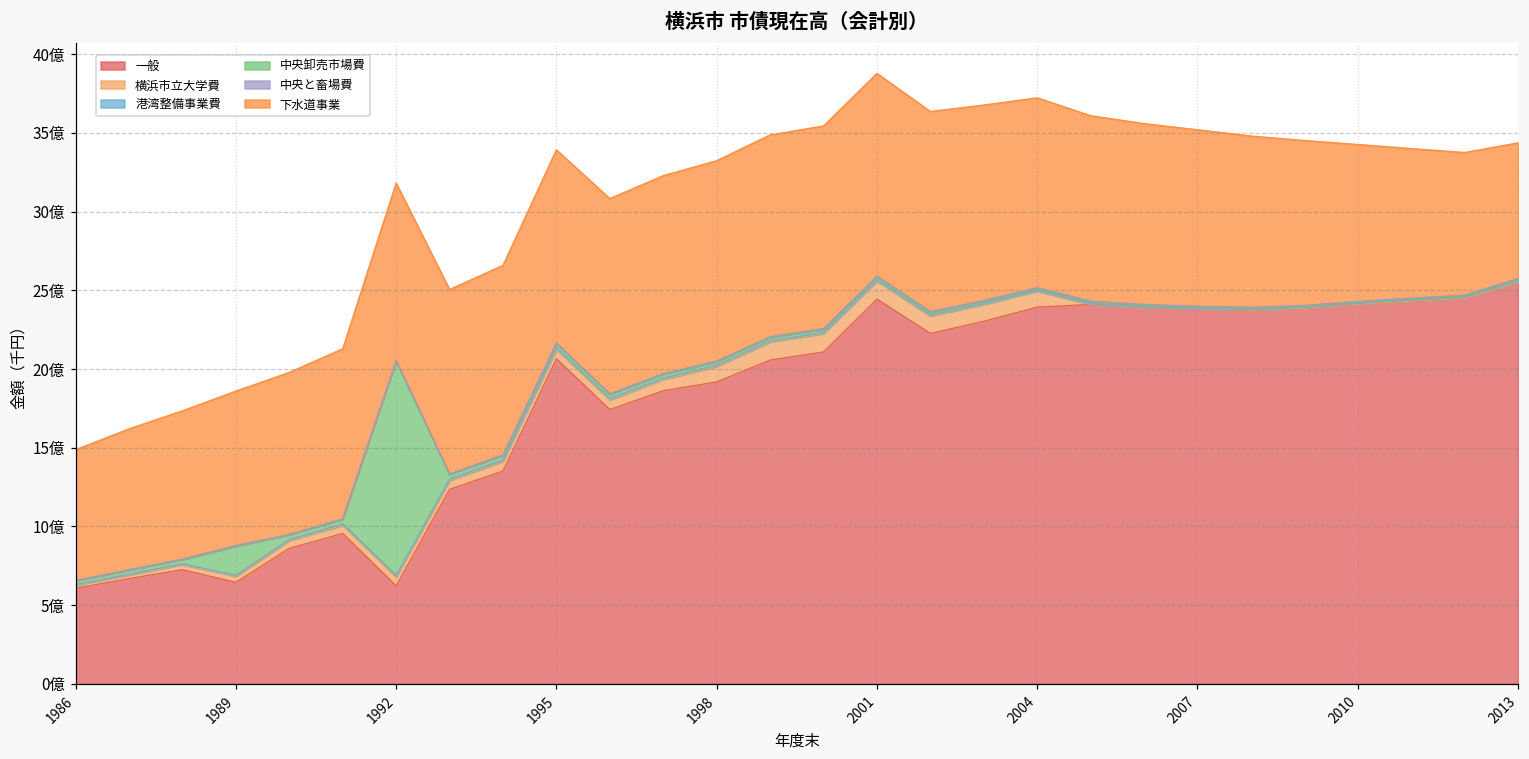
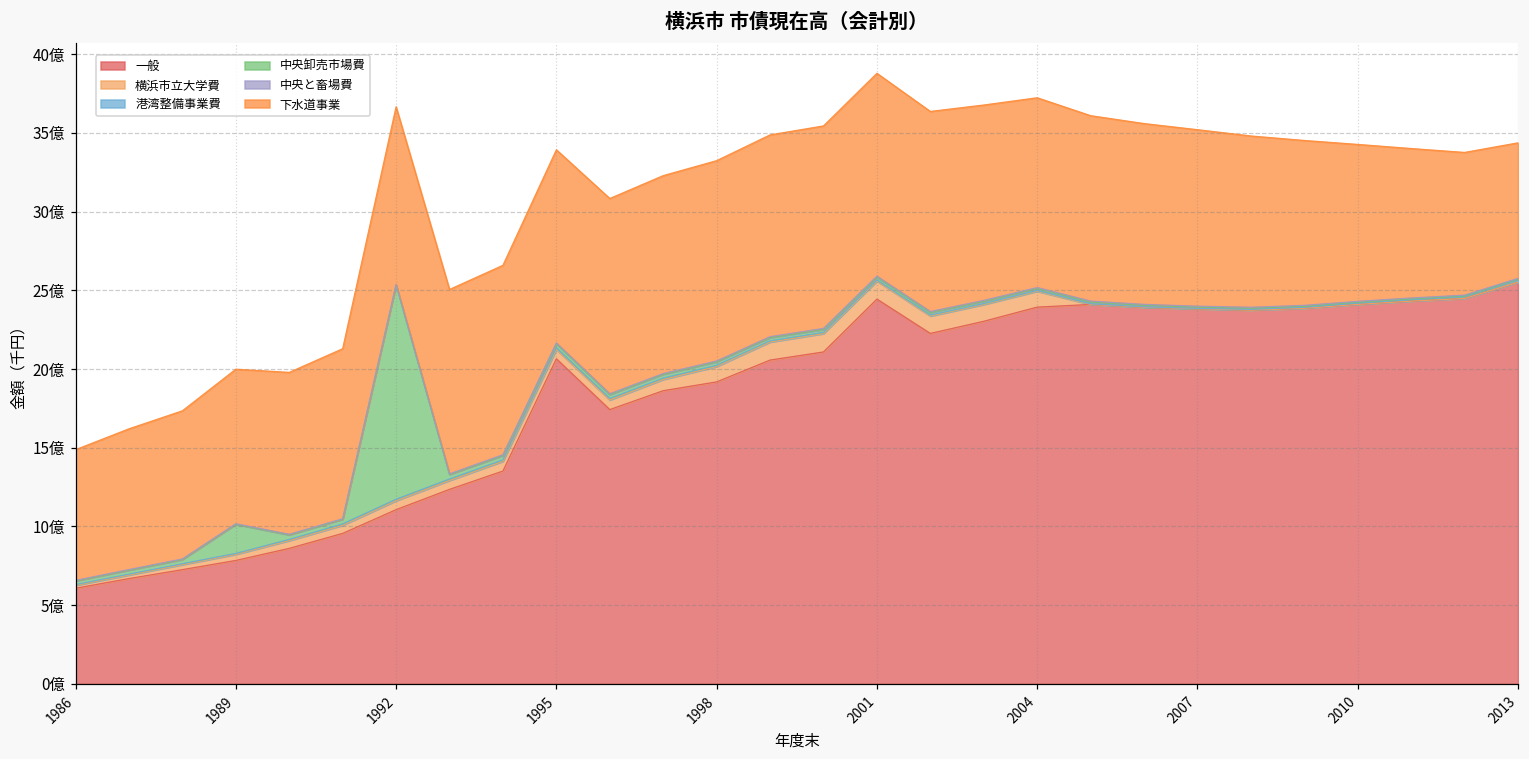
一般, 1989: 6.5億 -> 7.8億
一般, 1992: 6.2億 -> 11.1億
